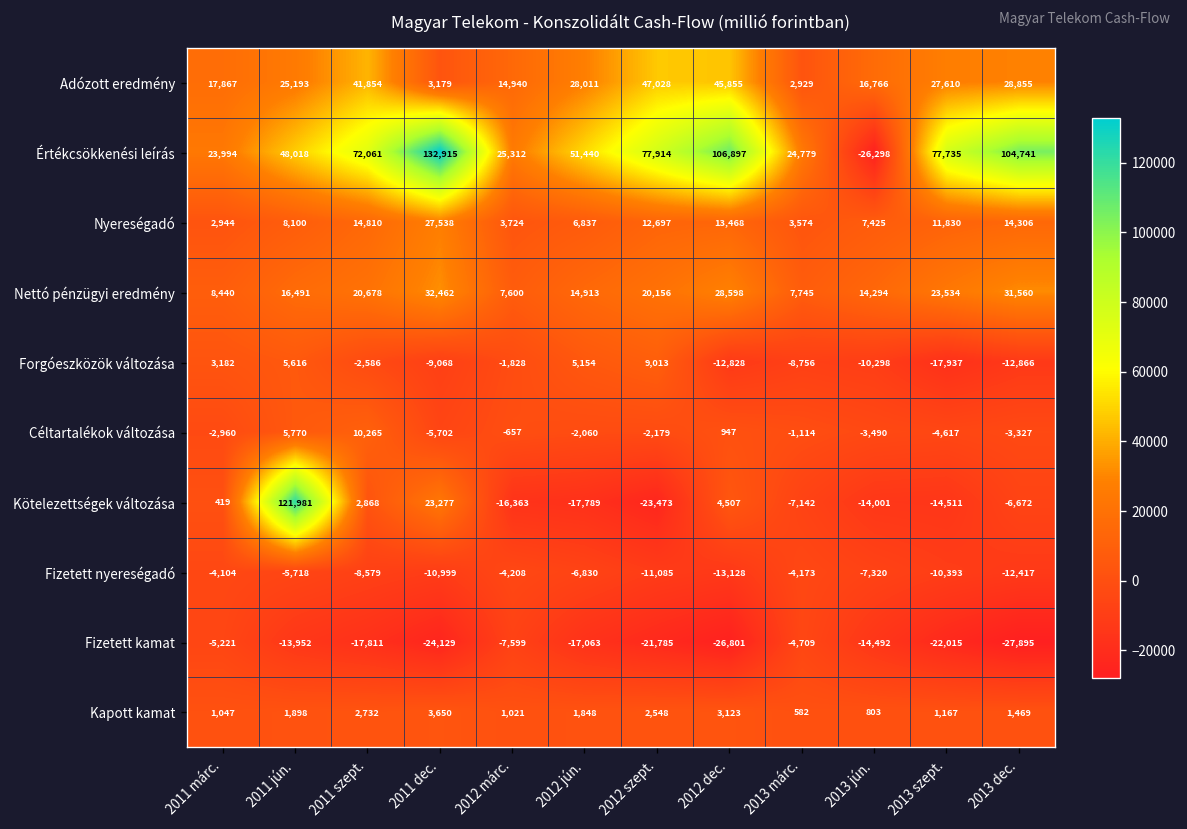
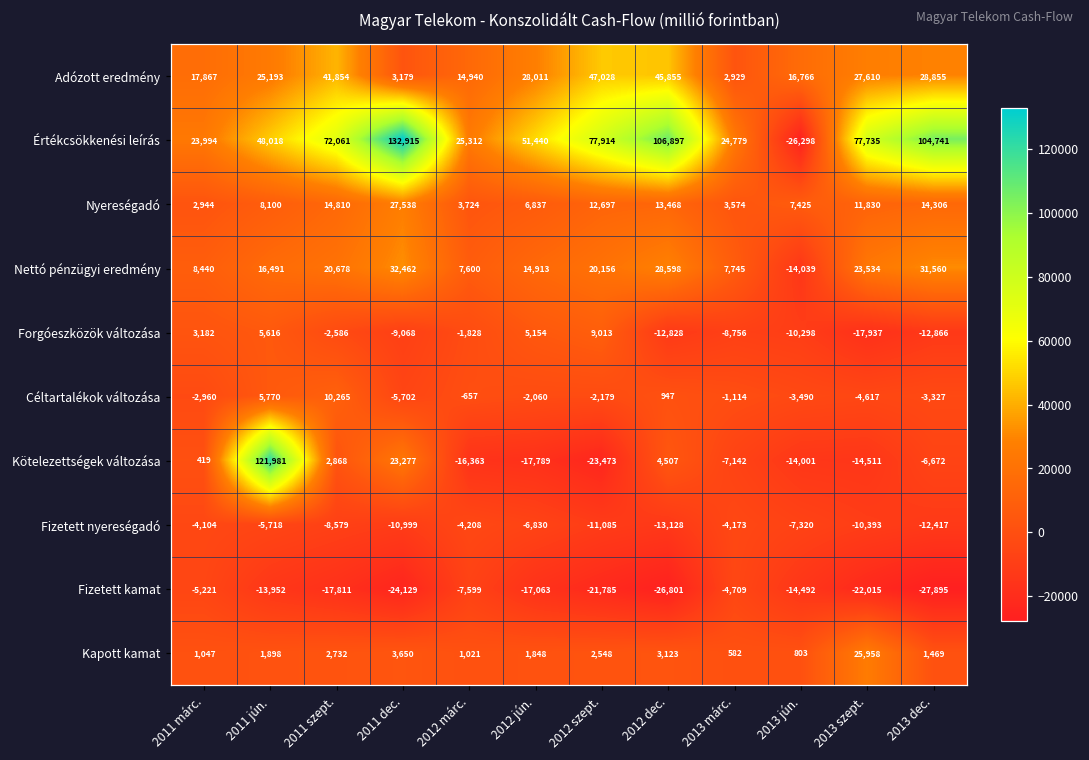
Nettó pénzügyi eredmény, 2013 jún.: 14,294 -> -14,039
Kapott kamat, 2013 szept.: 1,167 -> 25,958
